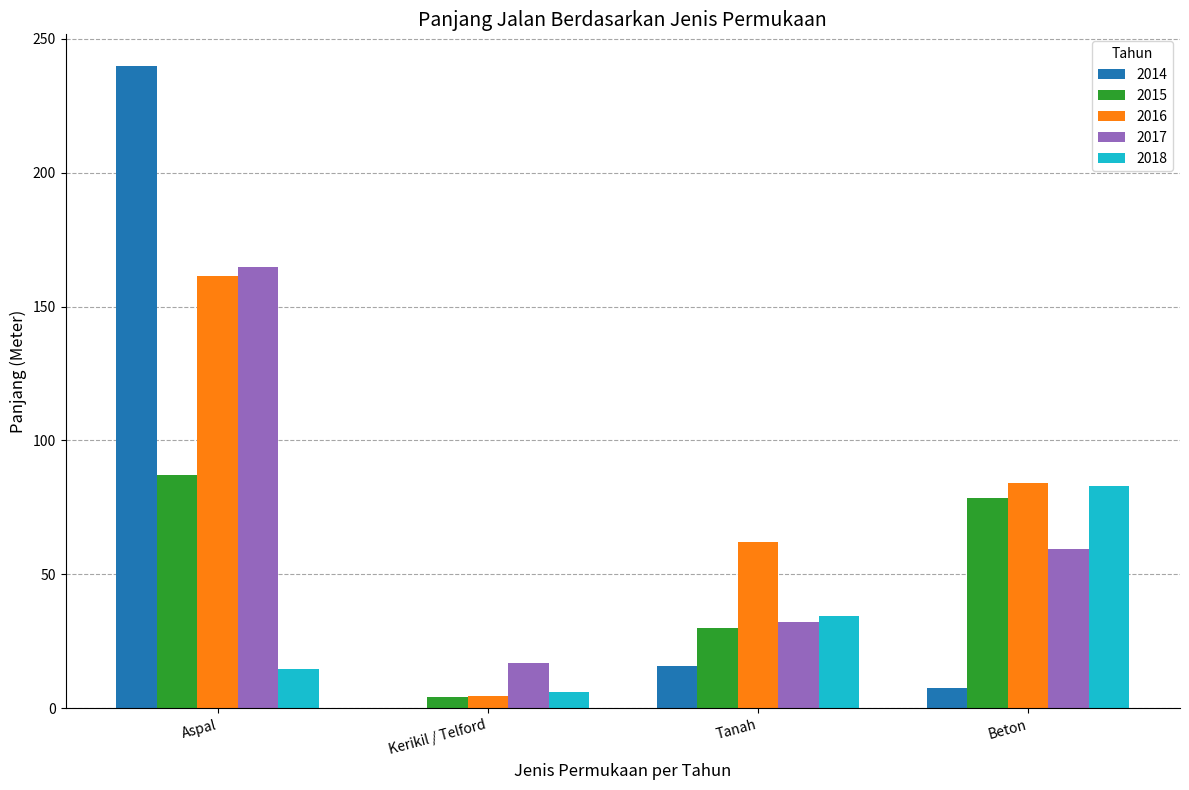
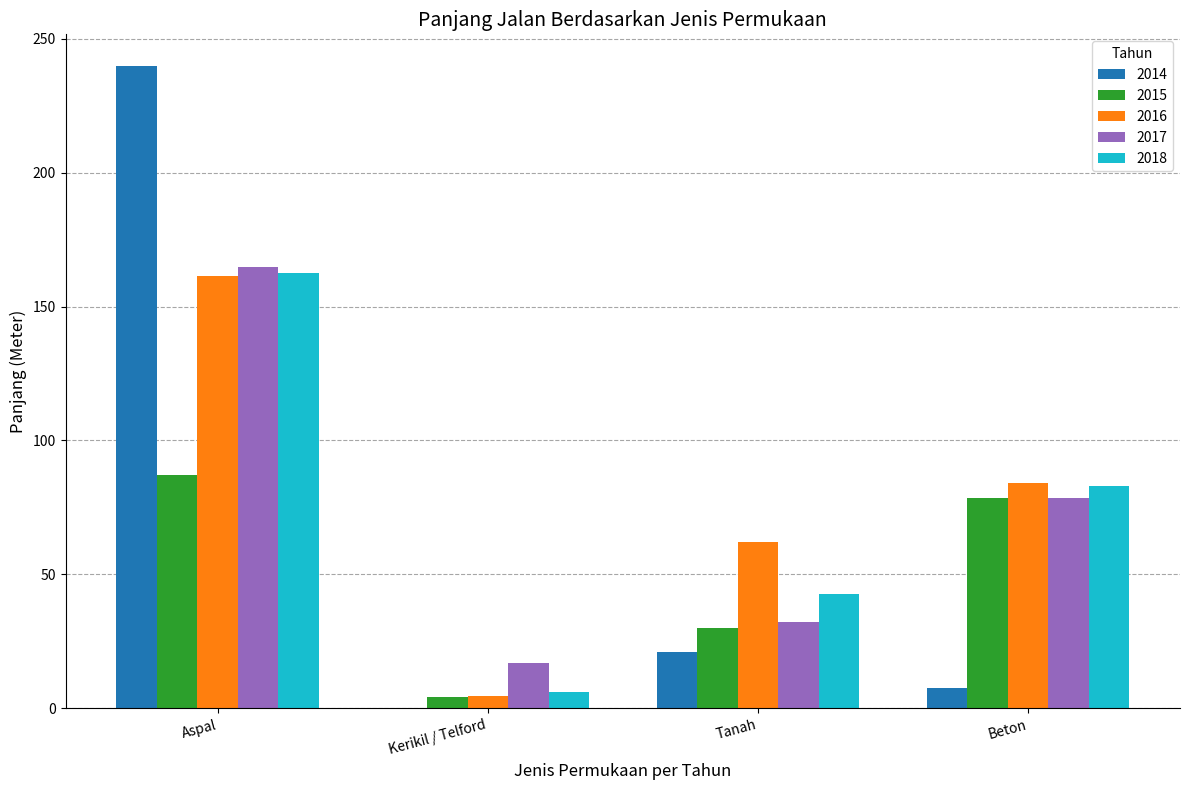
2018, Aspal: 15 -> 163
2014, Tanah: 16 -> 21
2018, Tanah: 34 -> 43
2017, Beton: 60 -> 78
